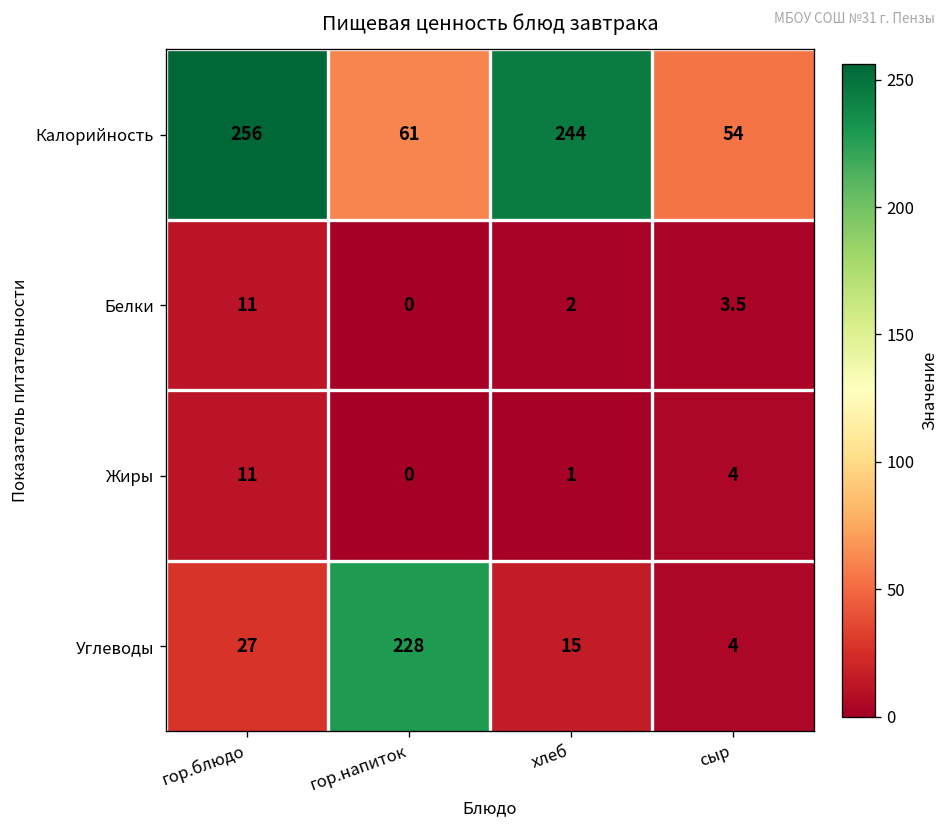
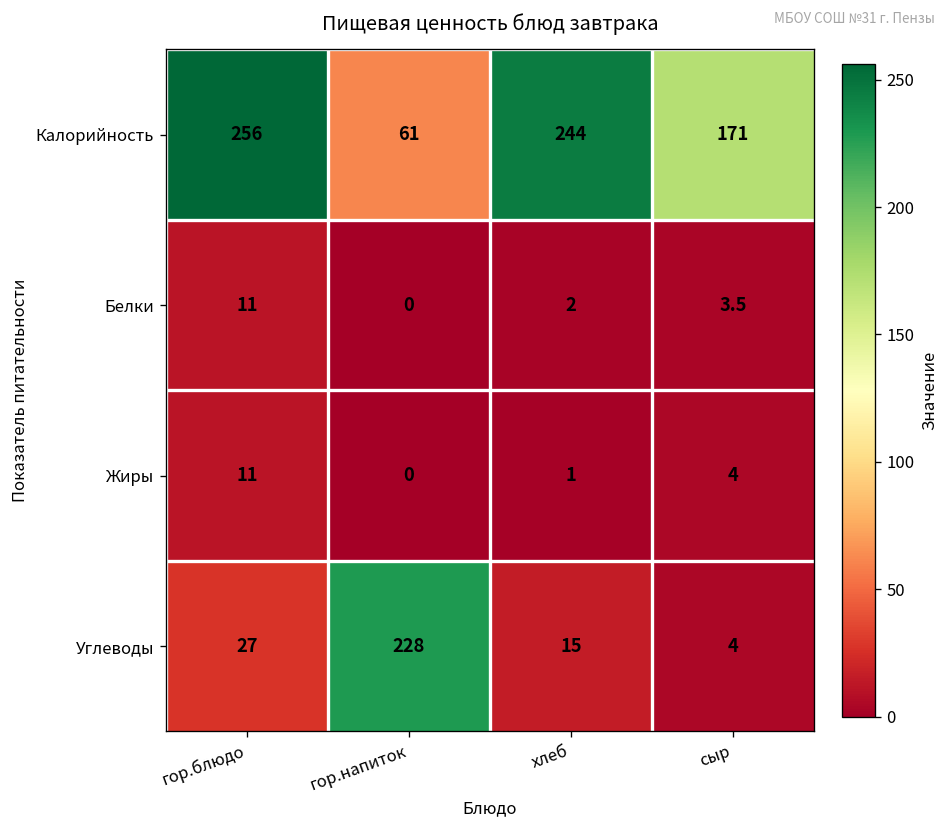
Калорийность, сыр: 54 -> 171
